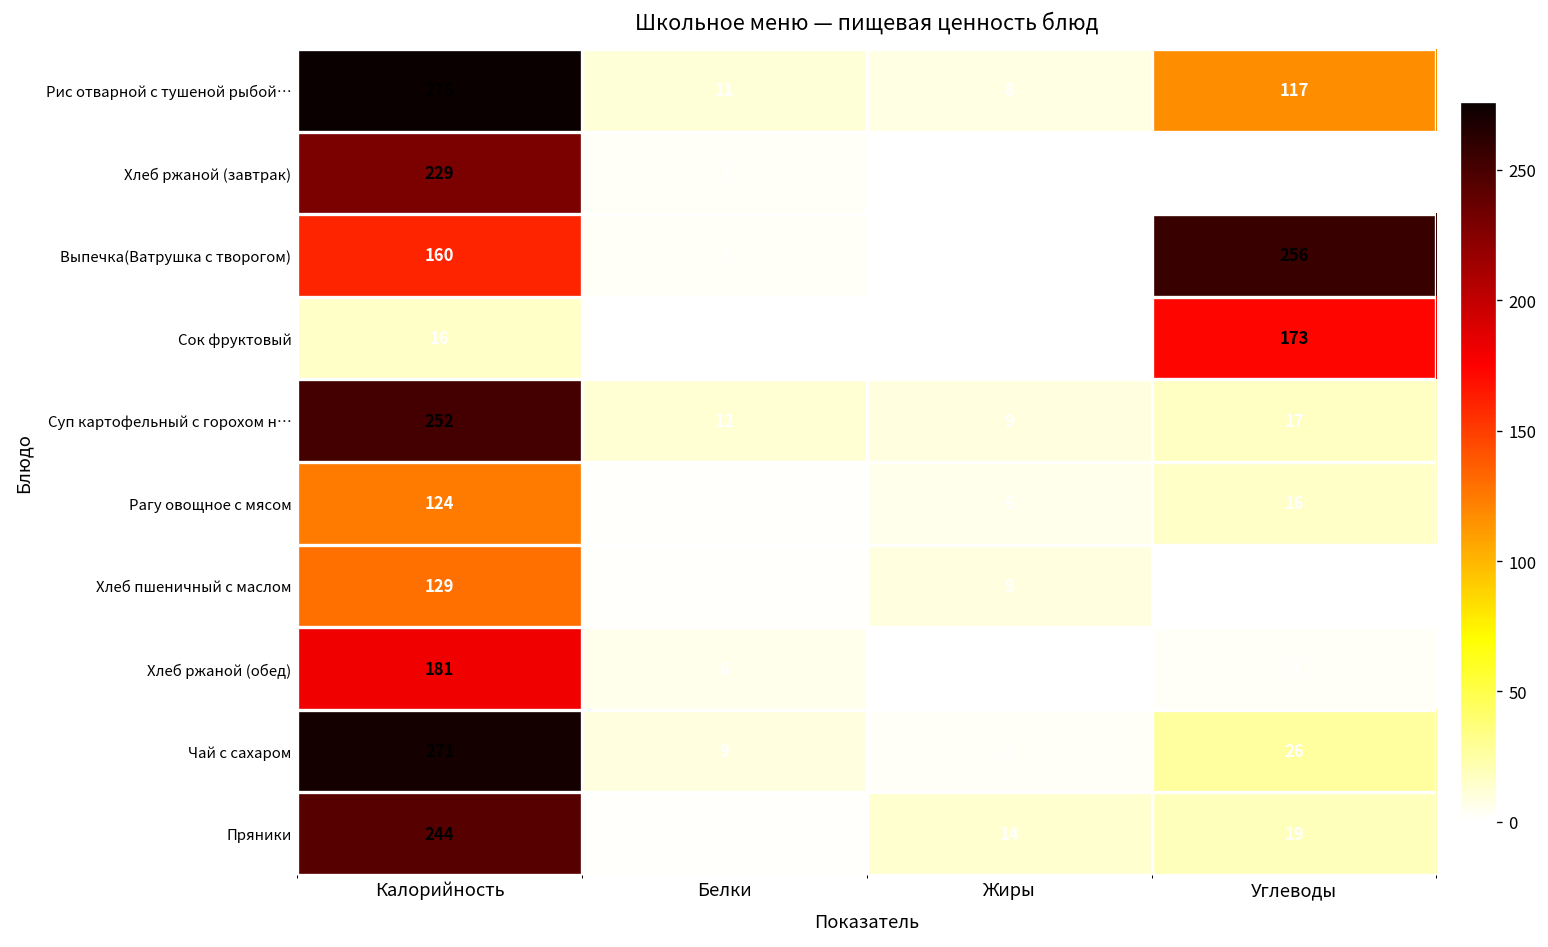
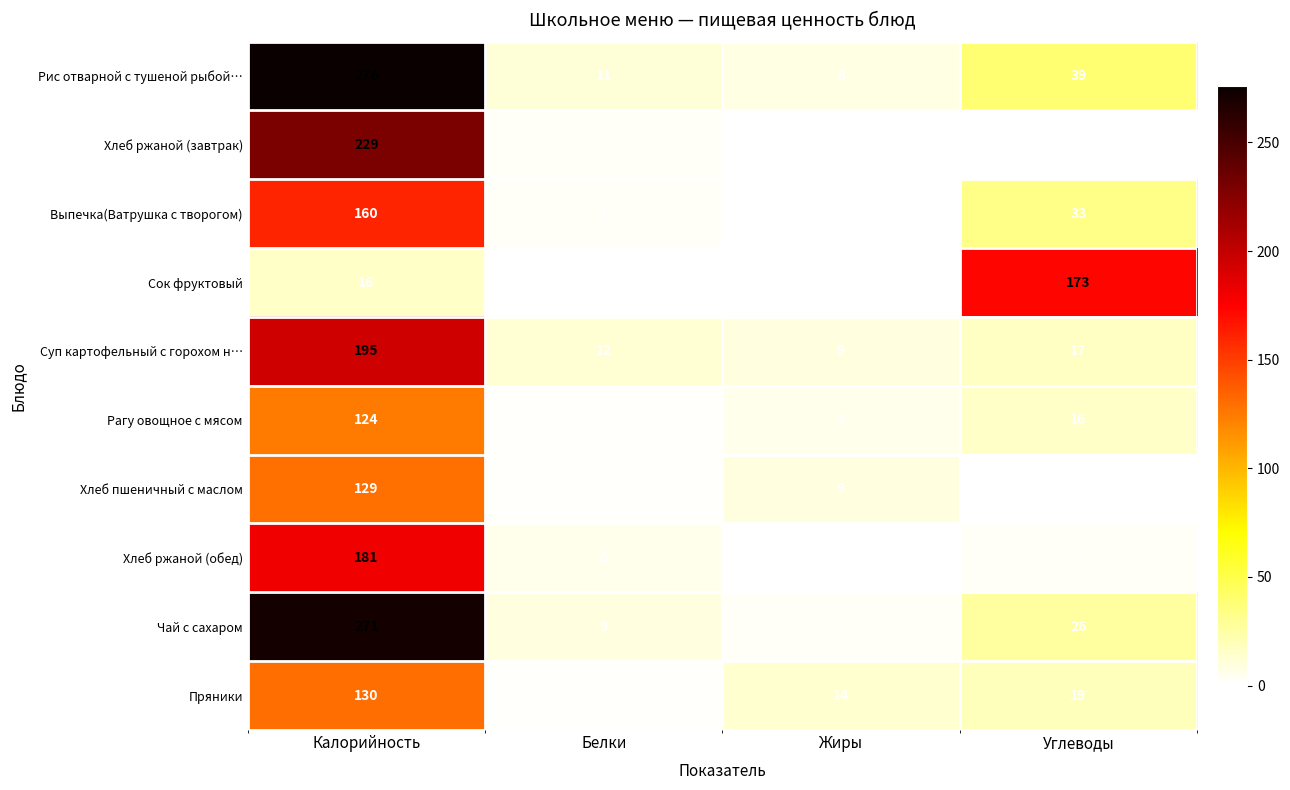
Рис отварной с тушеной рыбой…, Углеводы: 117 -> 39
Выпечка(Ватрушка с творогом), Углеводы: 256 -> 33
Суп картофельный с горохом н…, Калорийность: 252 -> 195
Пряники, Калорийность: 244 -> 130
